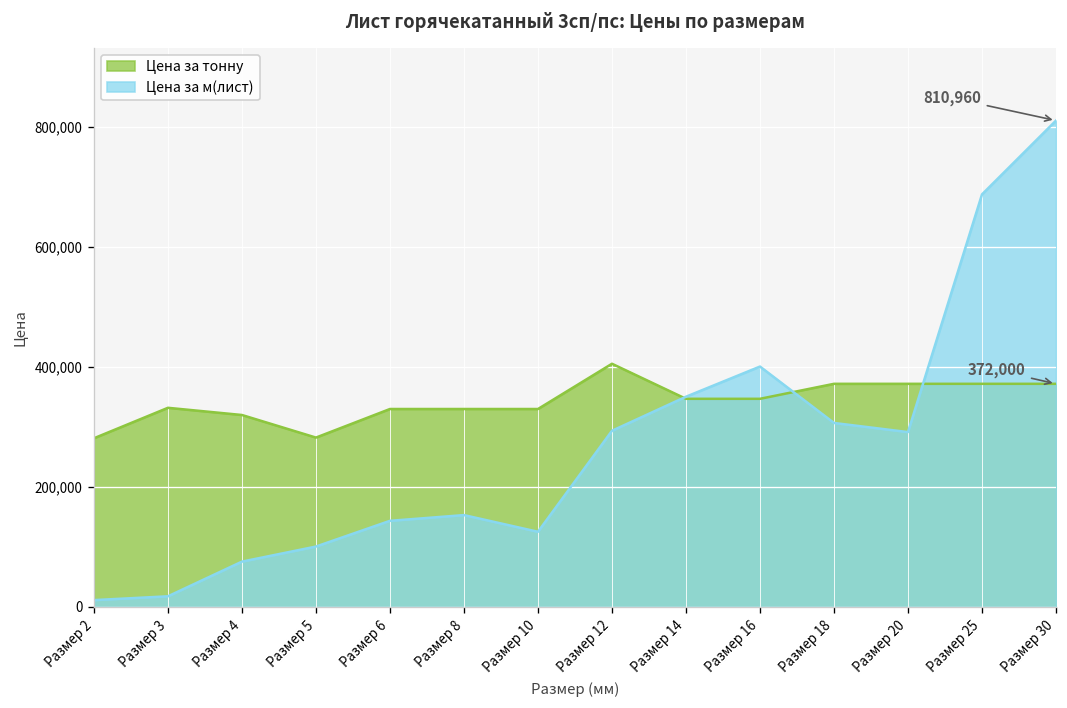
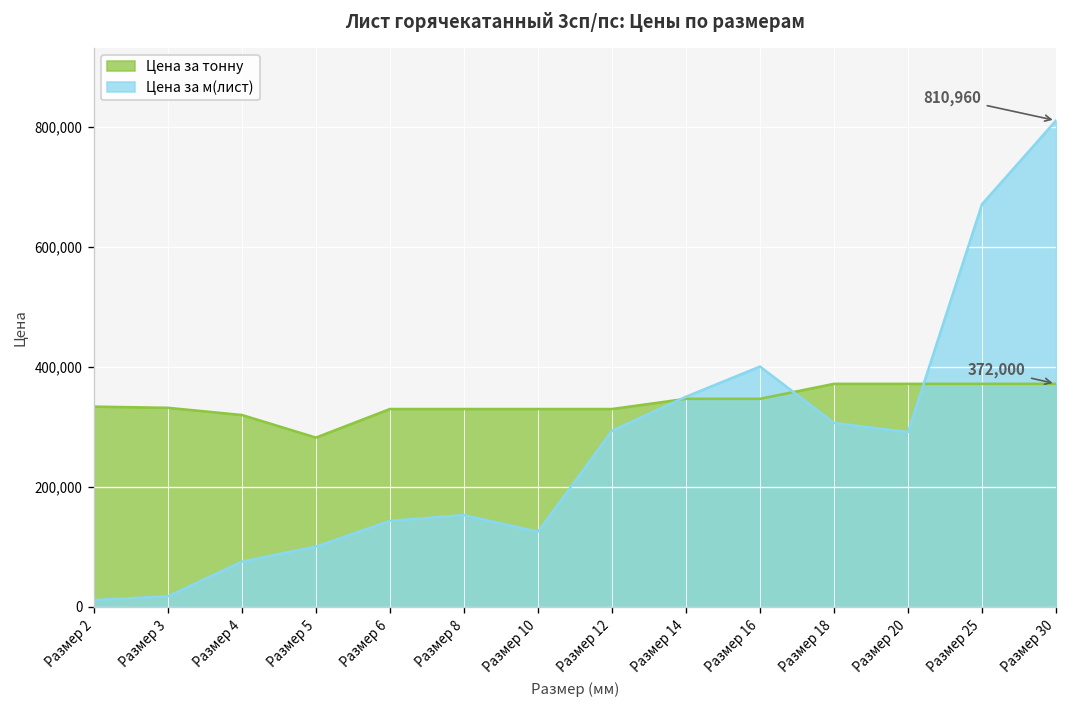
Цена за тонну, Размер 2: 280,000 -> 330,000
Цена за тонну, Размер 12: 410,000 -> 330,000
Цена за м(лист), Размер 25: 690,000 -> 670,000
